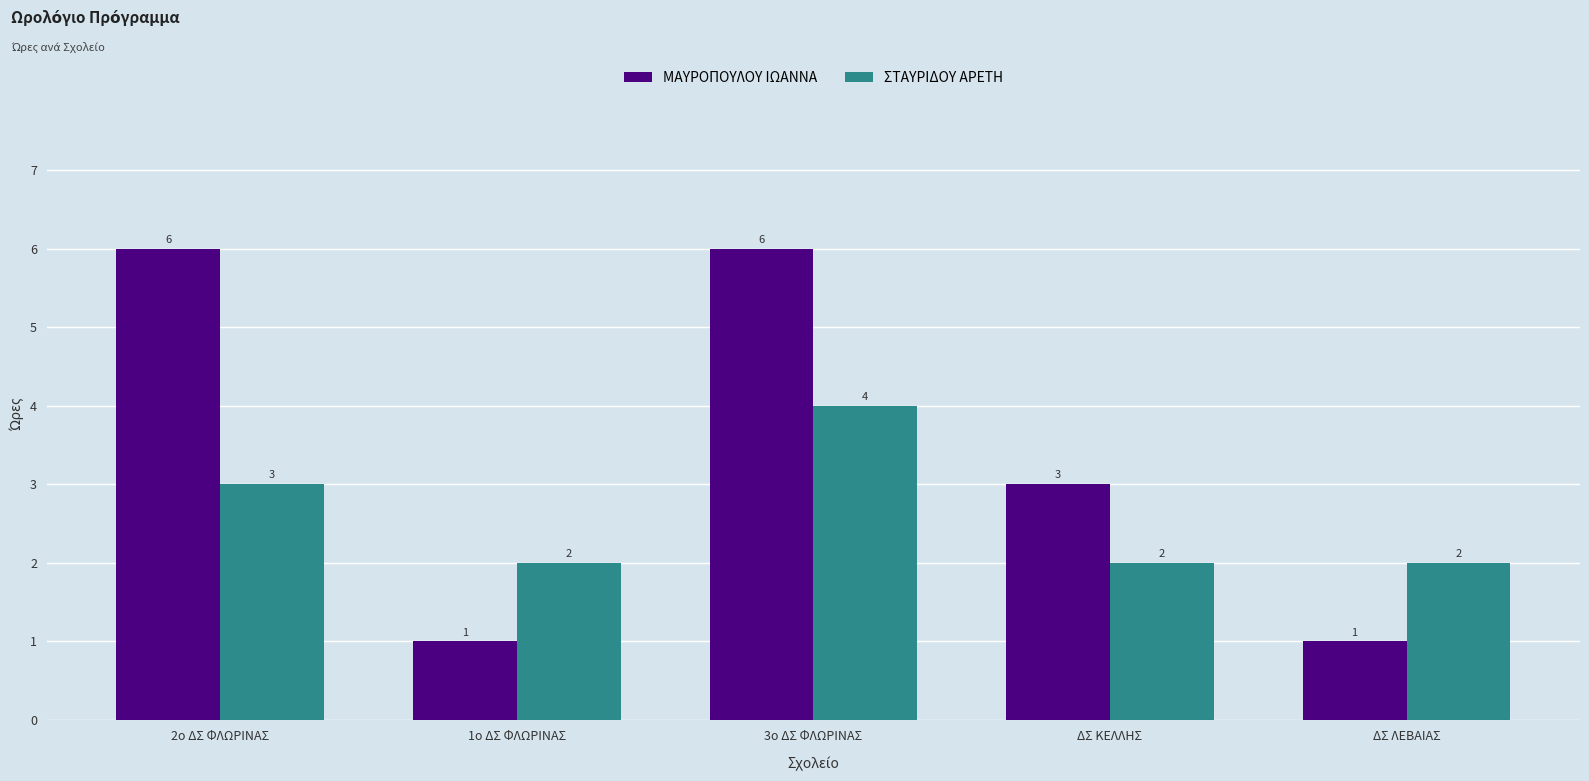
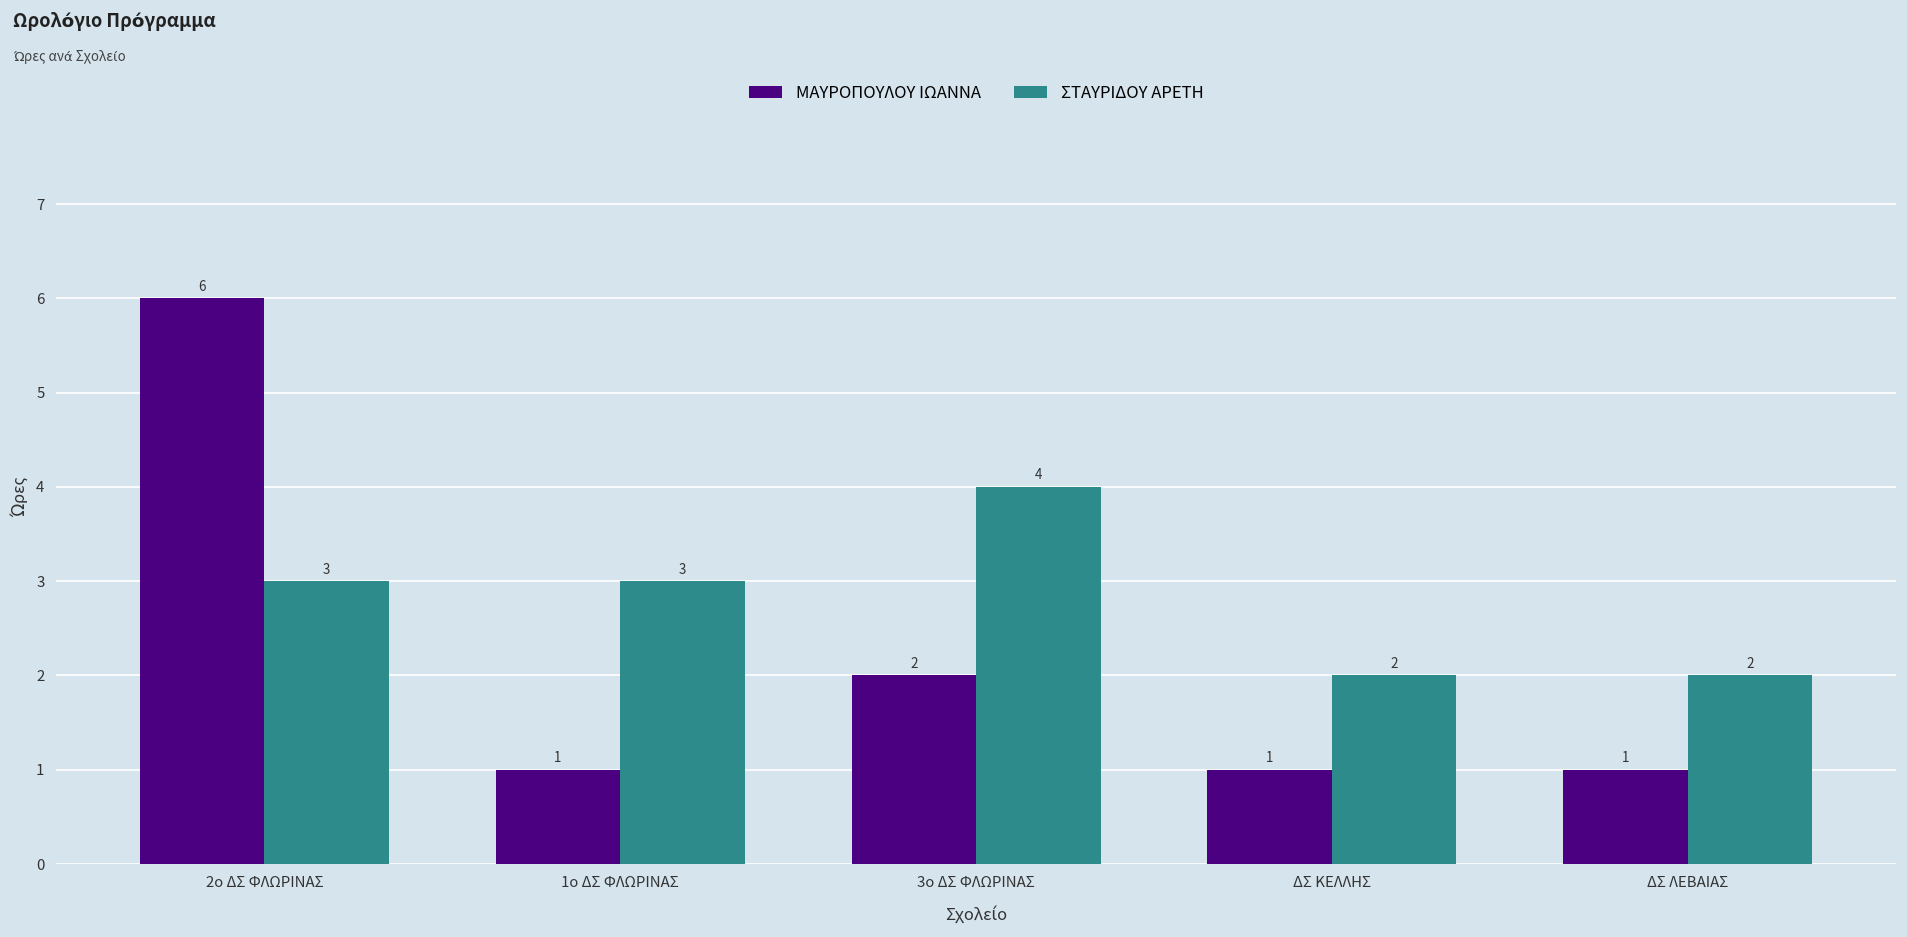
ΣΤΑΥΡΙΔΟΥ ΑΡΕΤΗ, 1ο ΔΣ ΦΛΩΡΙΝΑΣ: 2 -> 3
ΜΑΥΡΟΠΟΥΛΟΥ ΙΩΑΝΝΑ, 3ο ΔΣ ΦΛΩΡΙΝΑΣ: 6 -> 2
ΜΑΥΡΟΠΟΥΛΟΥ ΙΩΑΝΝΑ, ΔΣ ΚΕΛΛΗΣ: 3 -> 1
